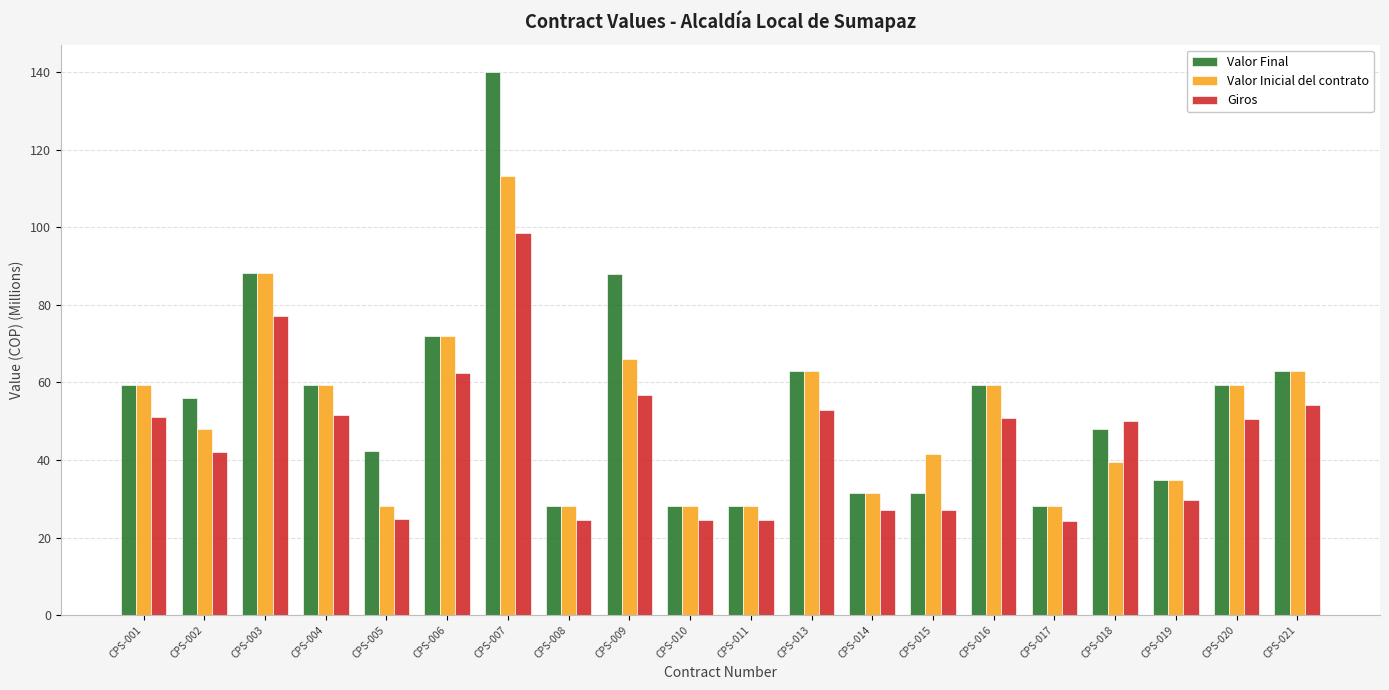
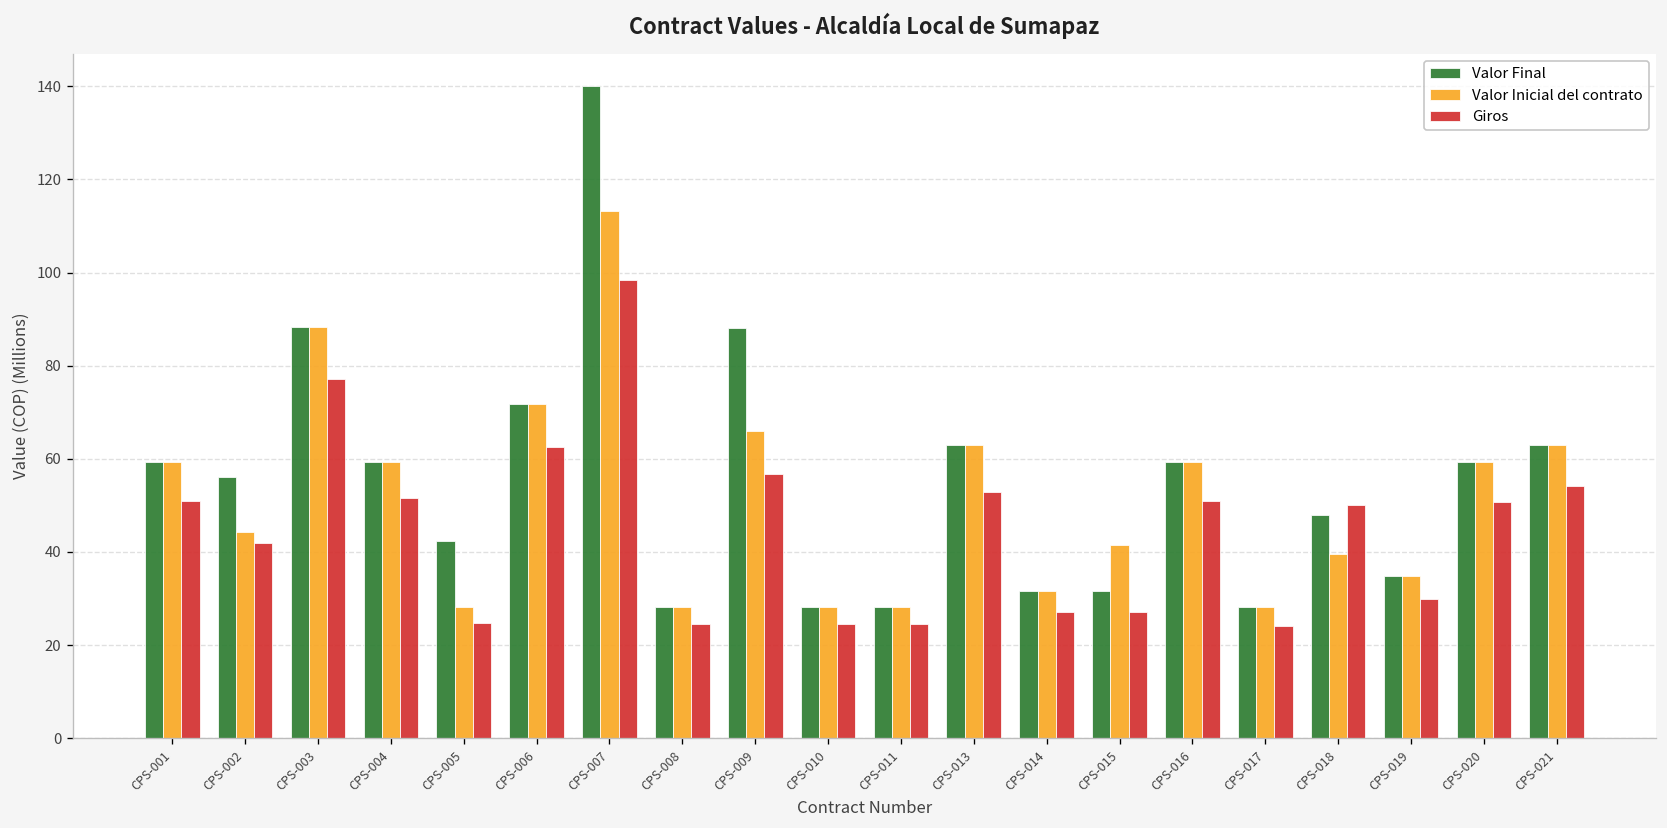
Valor Inicial del contrato, CPS-002: 48 -> 44
